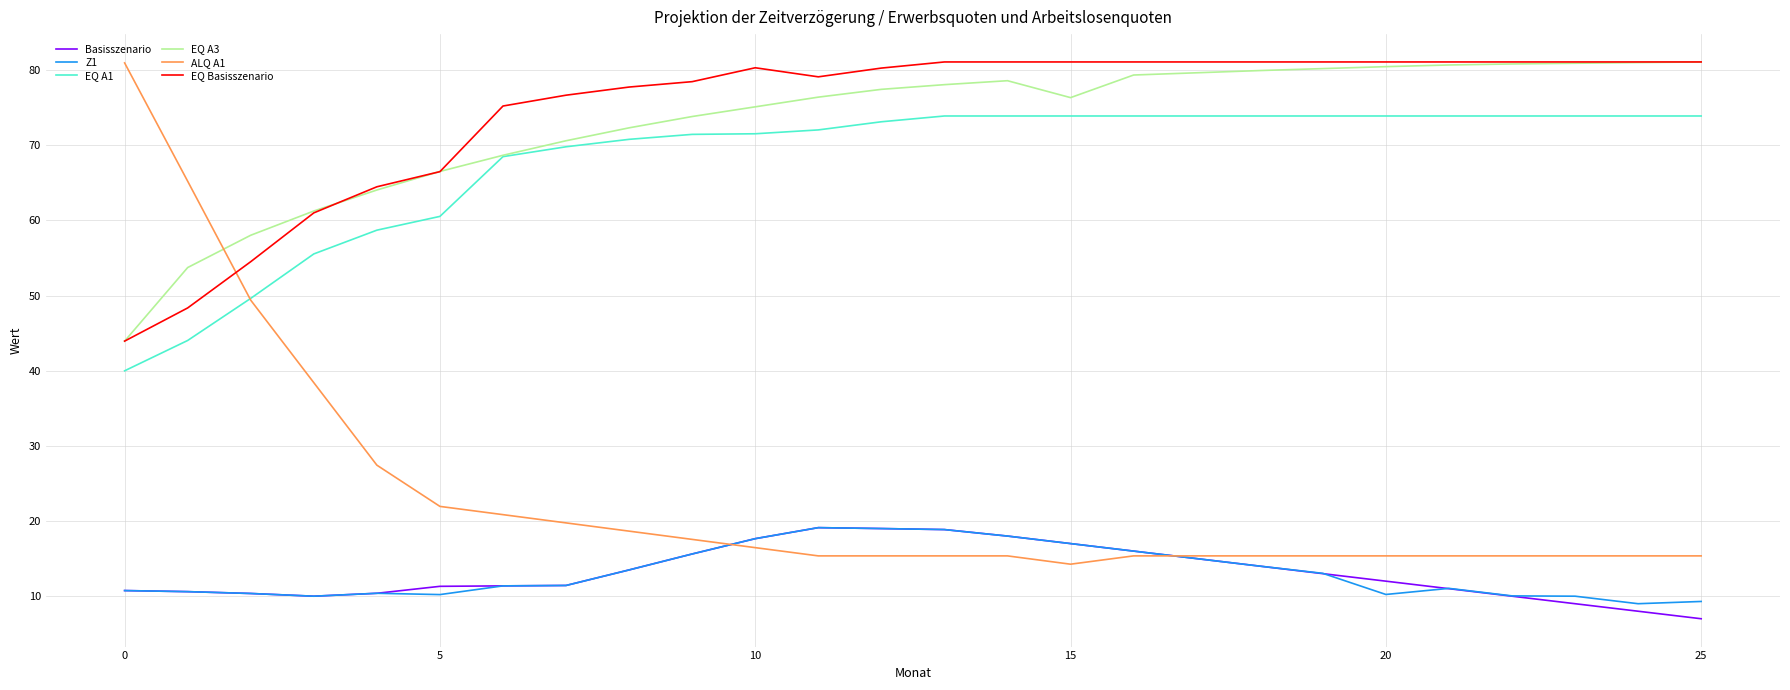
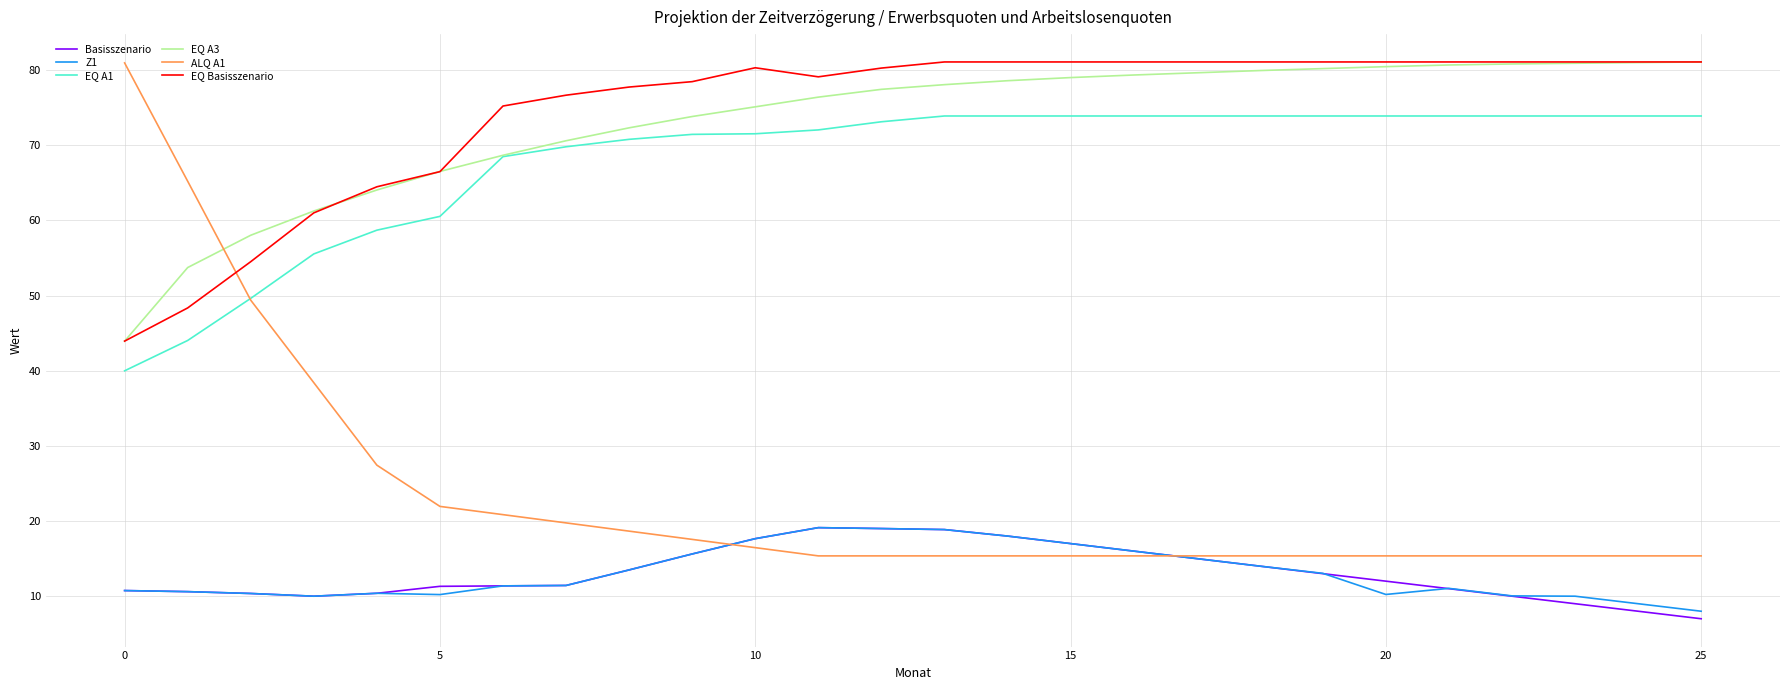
EQ A3, 15: 76 -> 79
ALQ A1, 15: 14 -> 15
Z1, 25: 9 -> 8
